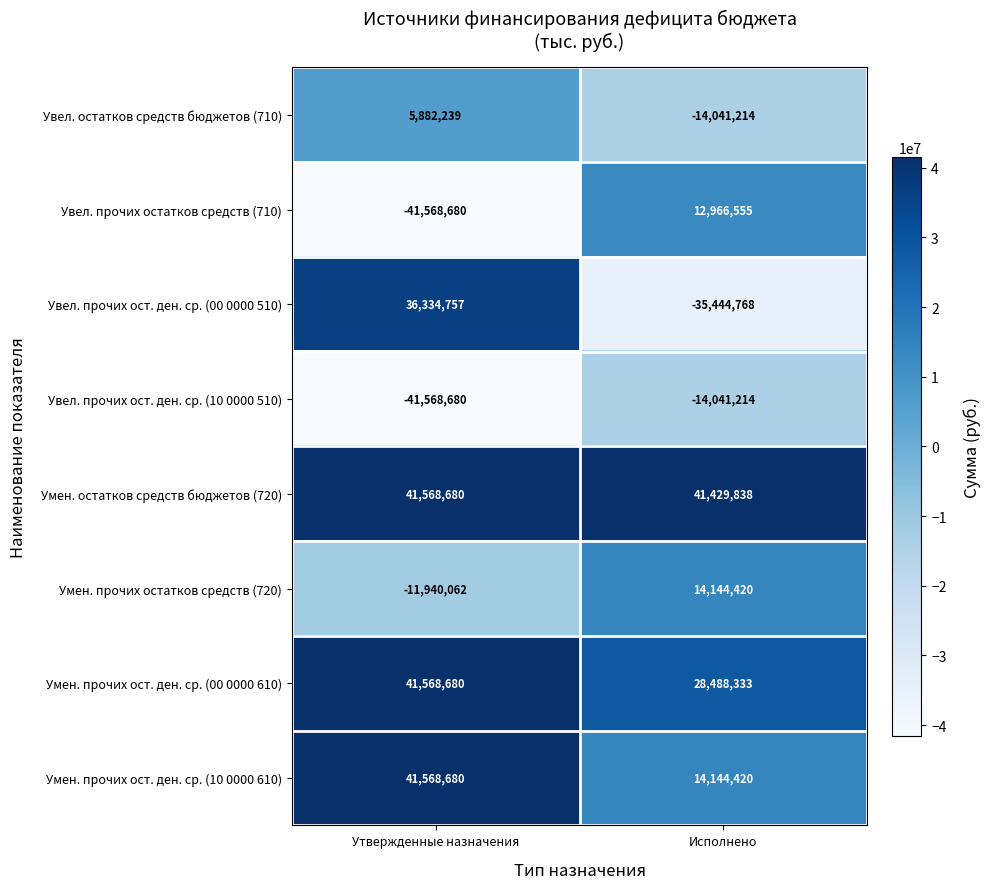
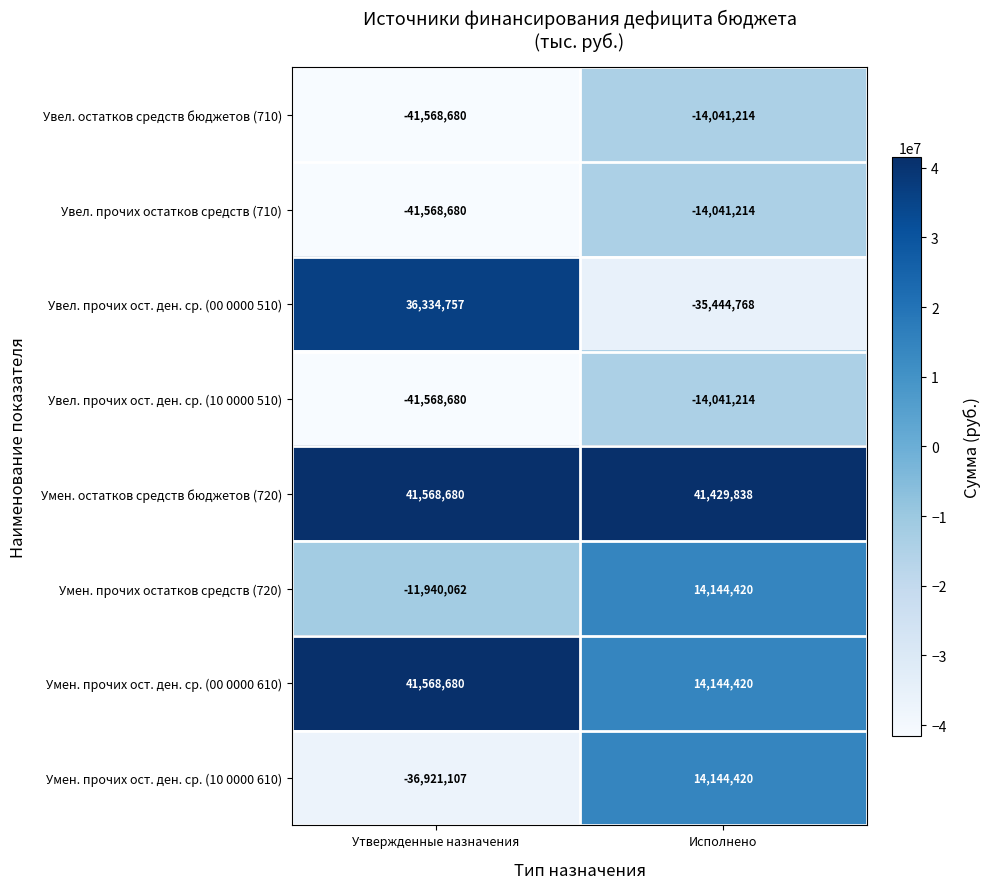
Увел. остатков средств бюджетов (710), Утвержденные назначения: 5,882,239 -> -41,568,680
Увел. прочих остатков средств (710), Исполнено: 12,966,555 -> -14,041,214
Умен. прочих ост. ден. ср. (00 0000 610), Исполнено: 28,488,333 -> 14,144,420
Умен. прочих ост. ден. ср. (10 0000 610), Утвержденные назначения: 41,568,680 -> -36,921,107
